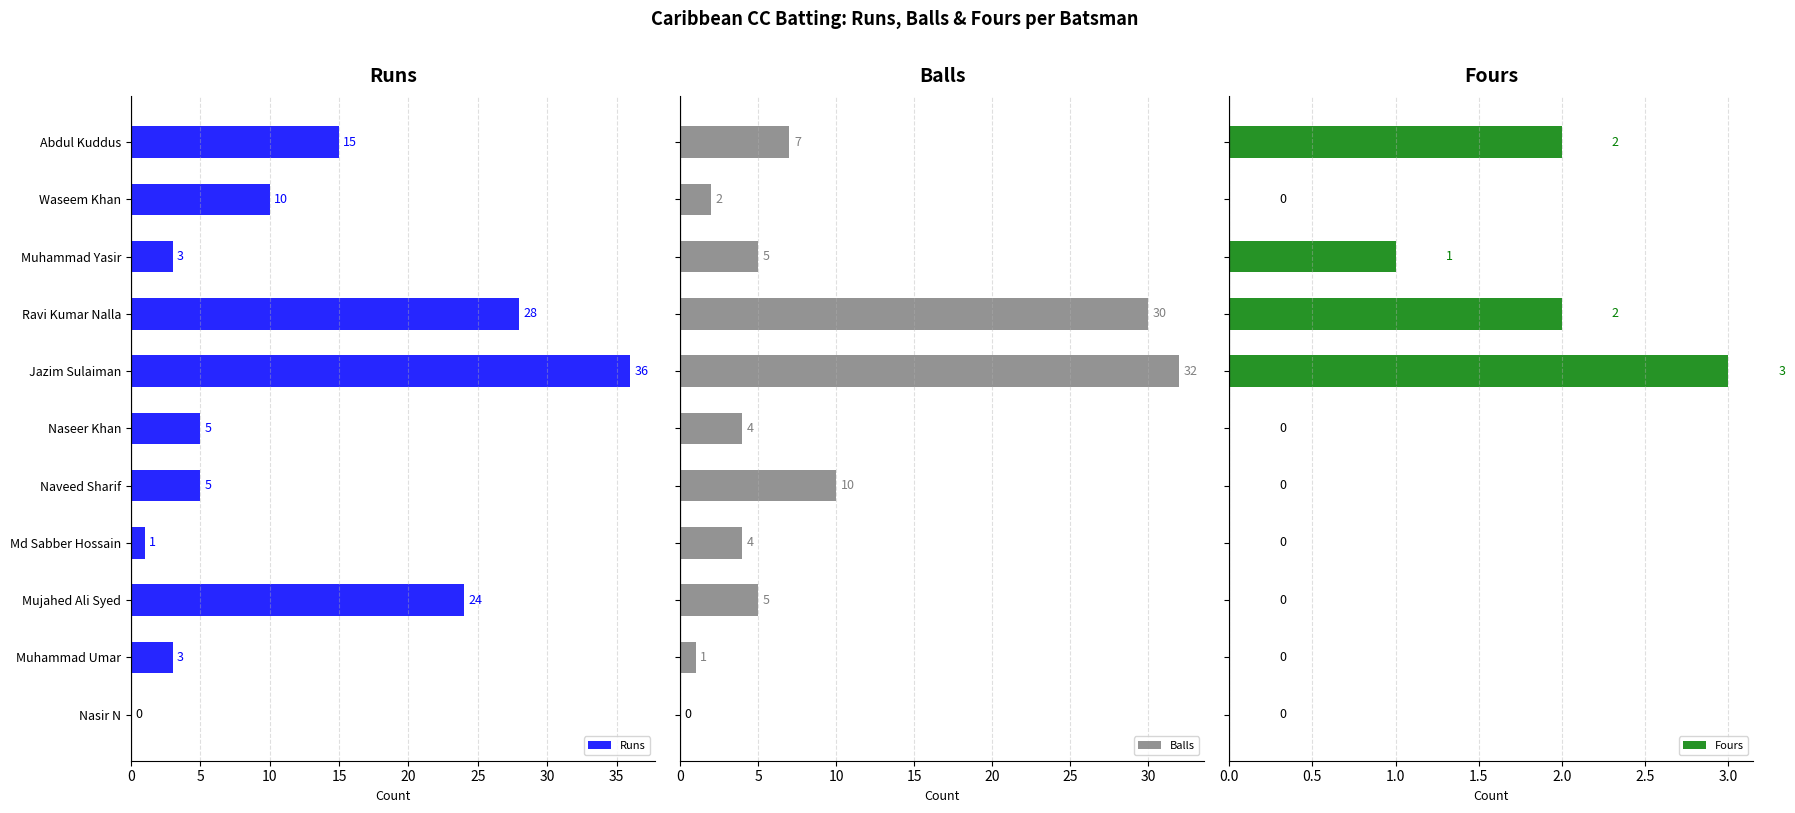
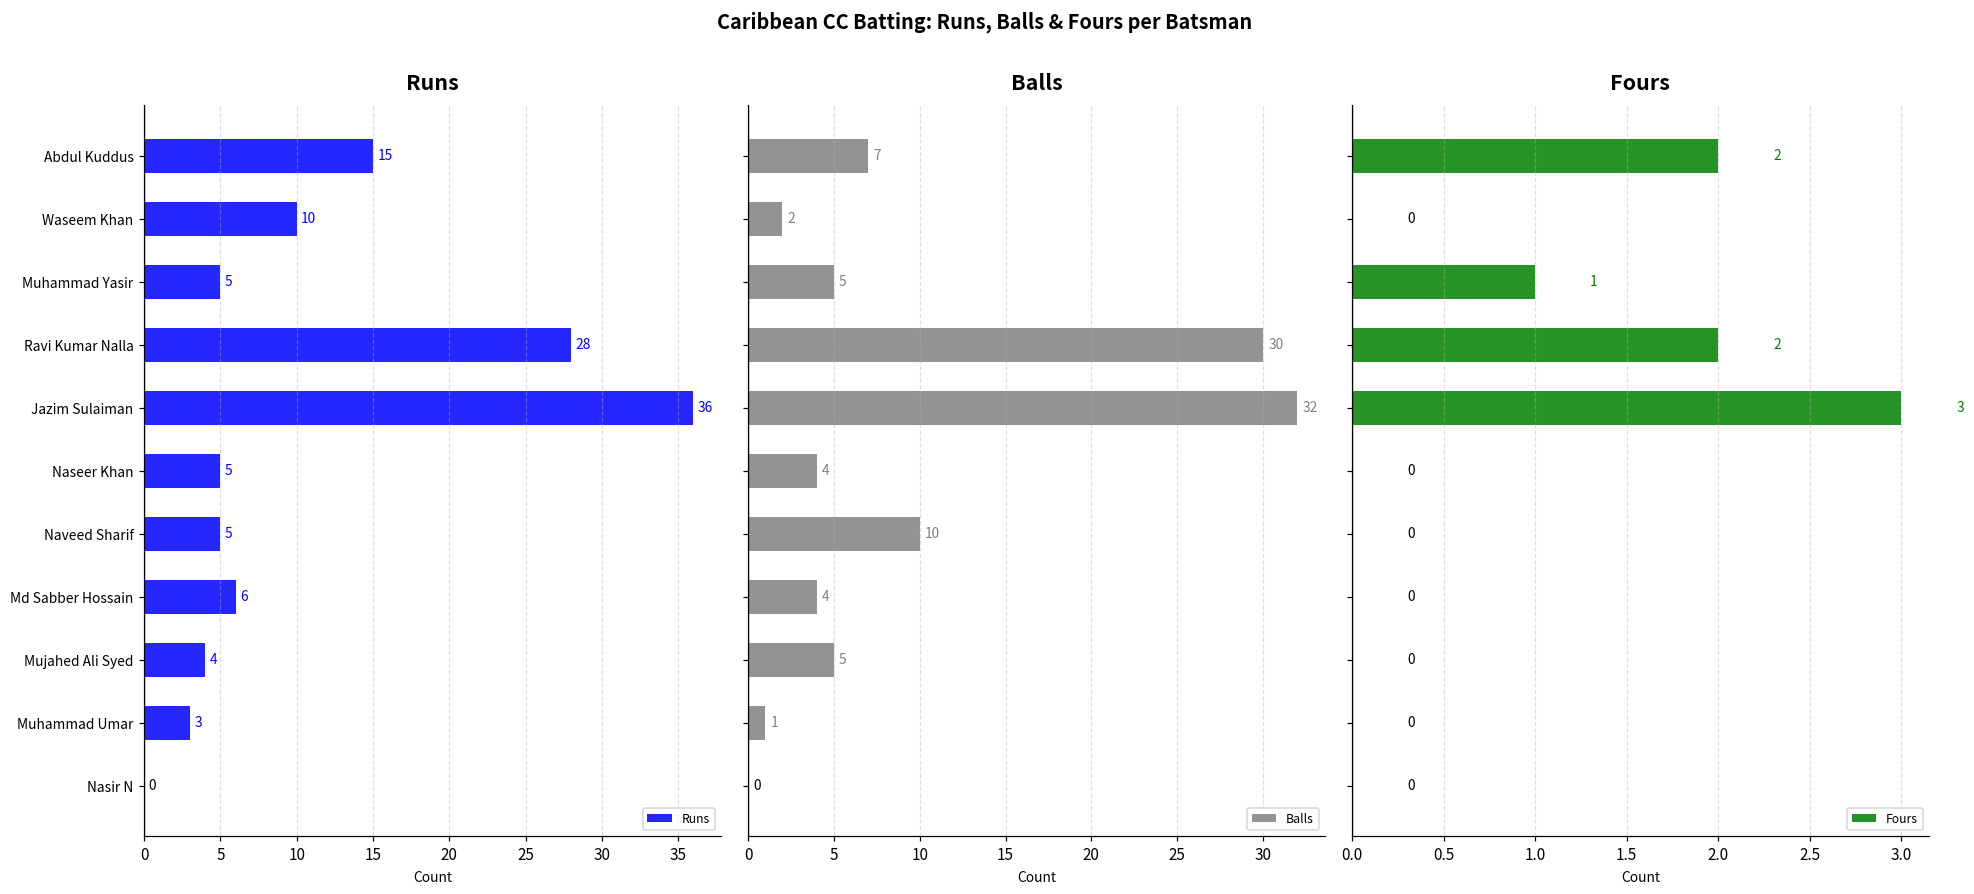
Runs, Muhammad Yasir: 3 -> 5
Runs, Md Sabber Hossain: 1 -> 6
Runs, Mujahed Ali Syed: 24 -> 4
